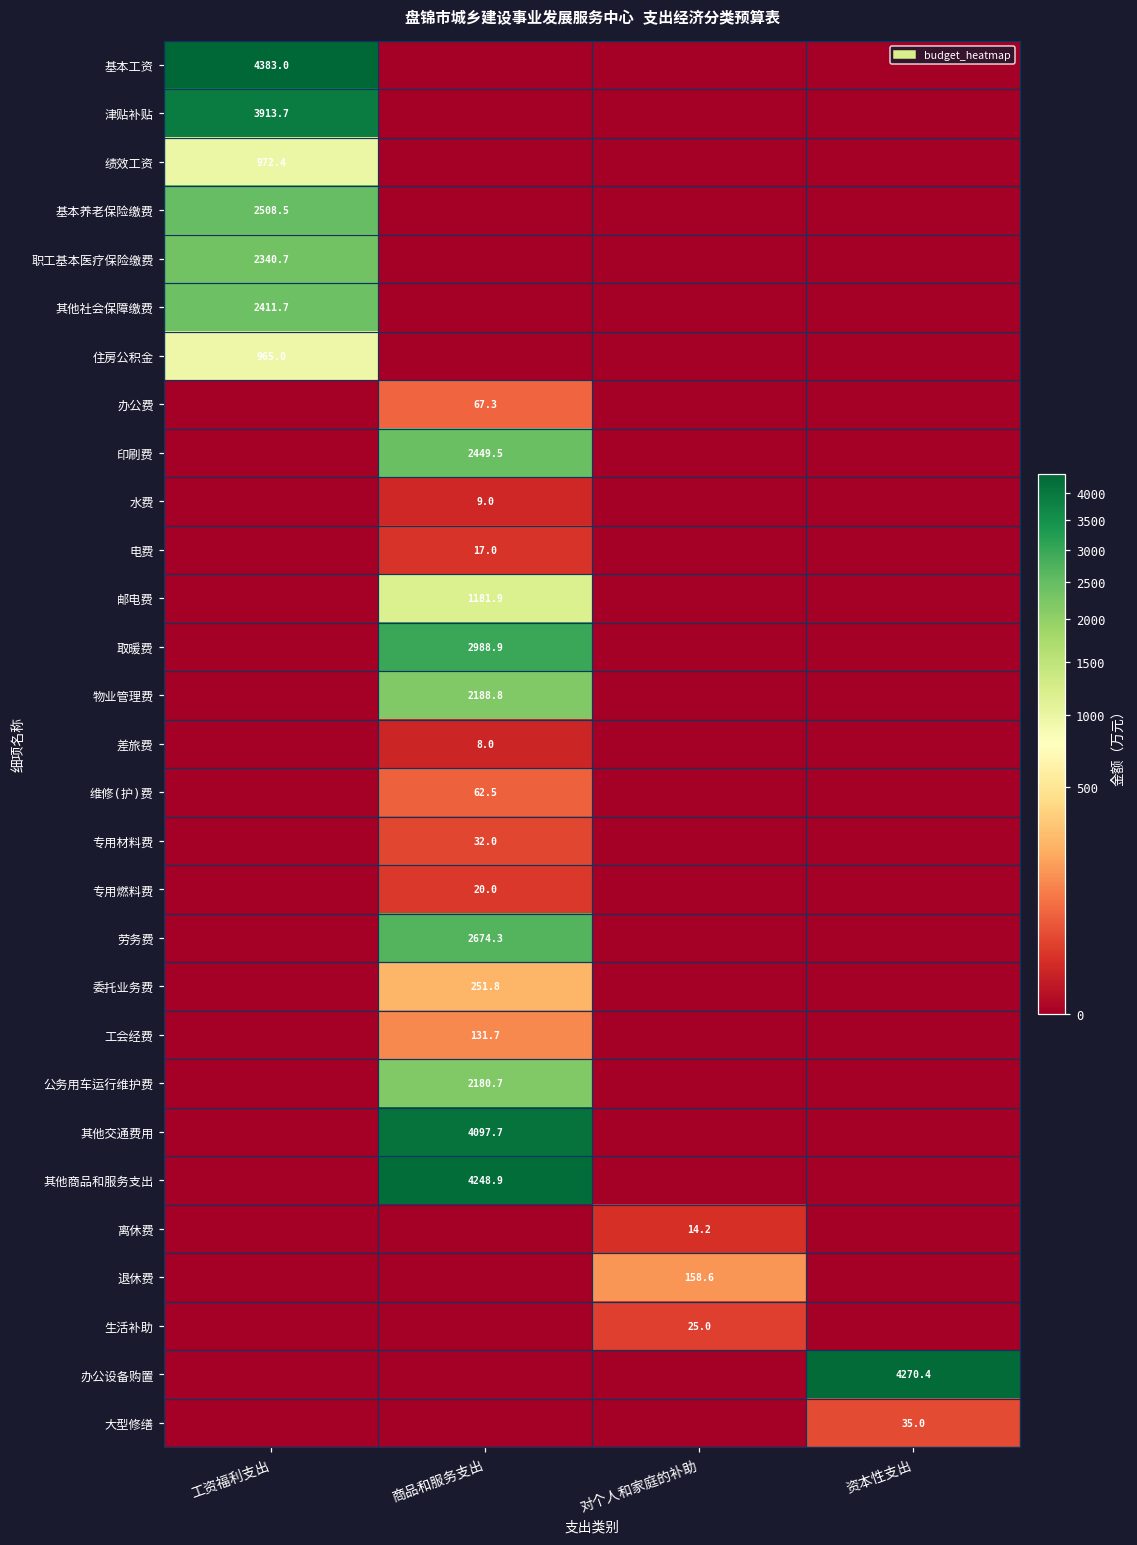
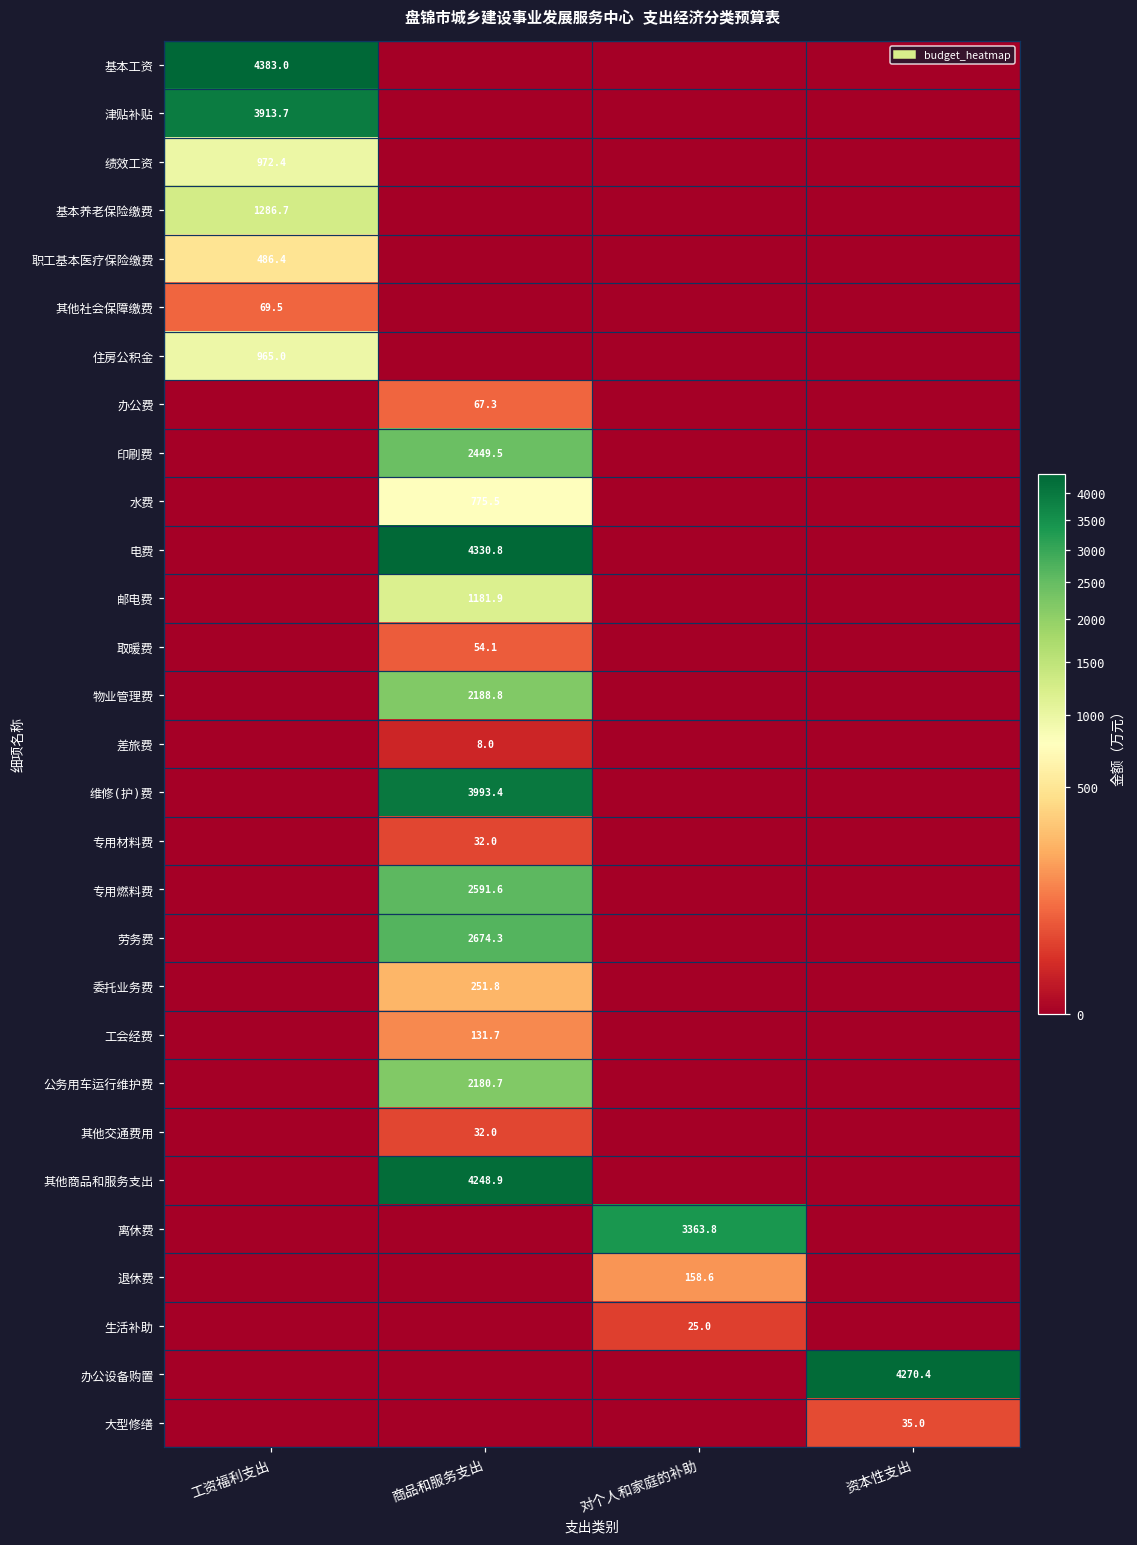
基本养老保险缴费, 工资福利支出: 2508.5 -> 1286.7
职工基本医疗保险缴费, 工资福利支出: 2340.7 -> 486.4
其他社会保障缴费, 工资福利支出: 2411.7 -> 69.5
水费, 商品和服务支出: 9.0 -> 775.5
电费, 商品和服务支出: 17.0 -> 4330.8
取暖费, 商品和服务支出: 2988.9 -> 54.1
维修(护)费, 商品和服务支出: 62.5 -> 3993.4
专用燃料费, 商品和服务支出: 20.0 -> 2591.6
其他交通费用, 商品和服务支出: 4097.7 -> 32.0
离休费, 对个人和家庭的补助: 14.2 -> 3363.8
